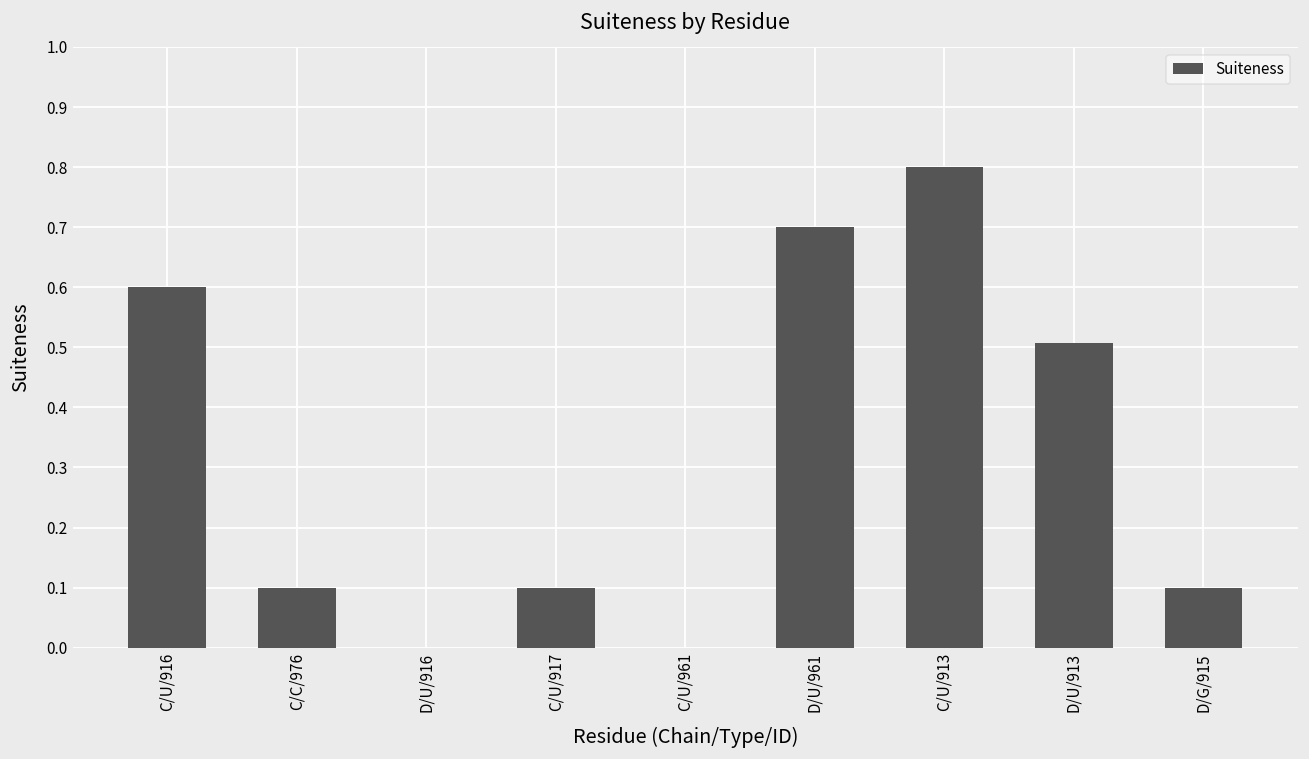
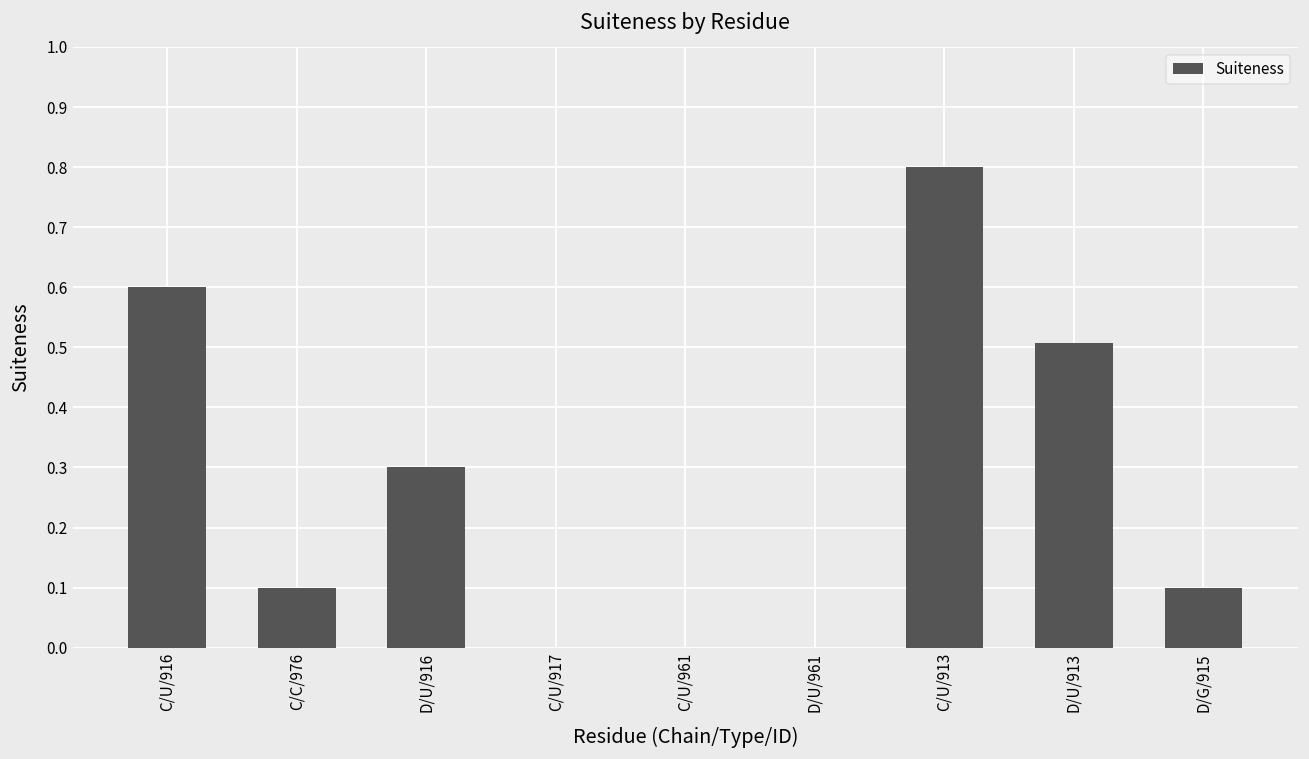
D/U/916: 0.0 -> 0.3
C/U/917: 0.1 -> 0.0
D/U/961: 0.7 -> 0.0
